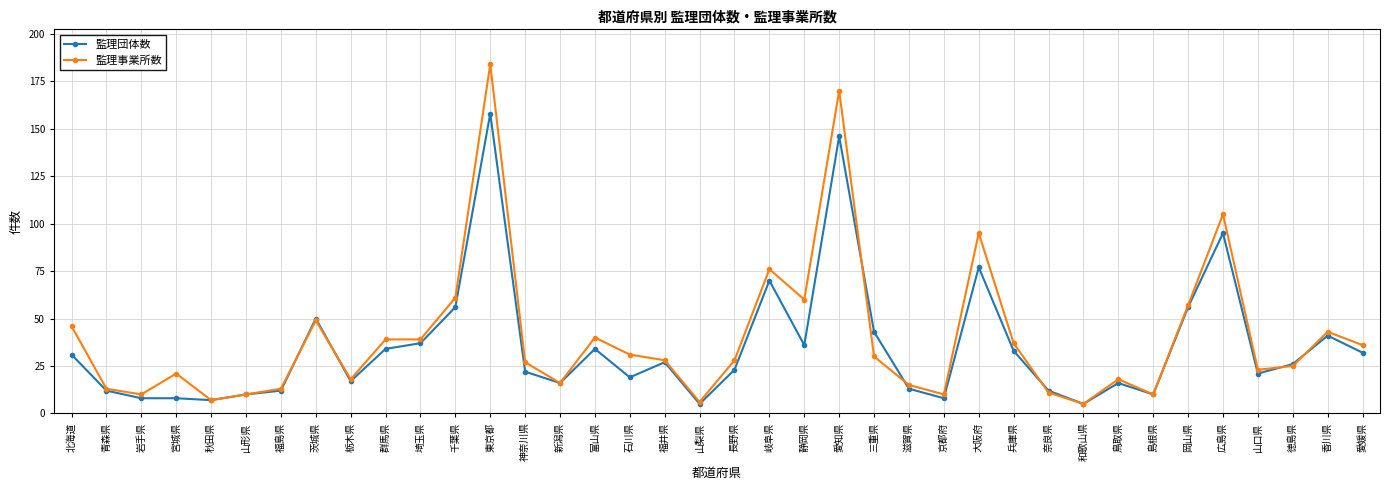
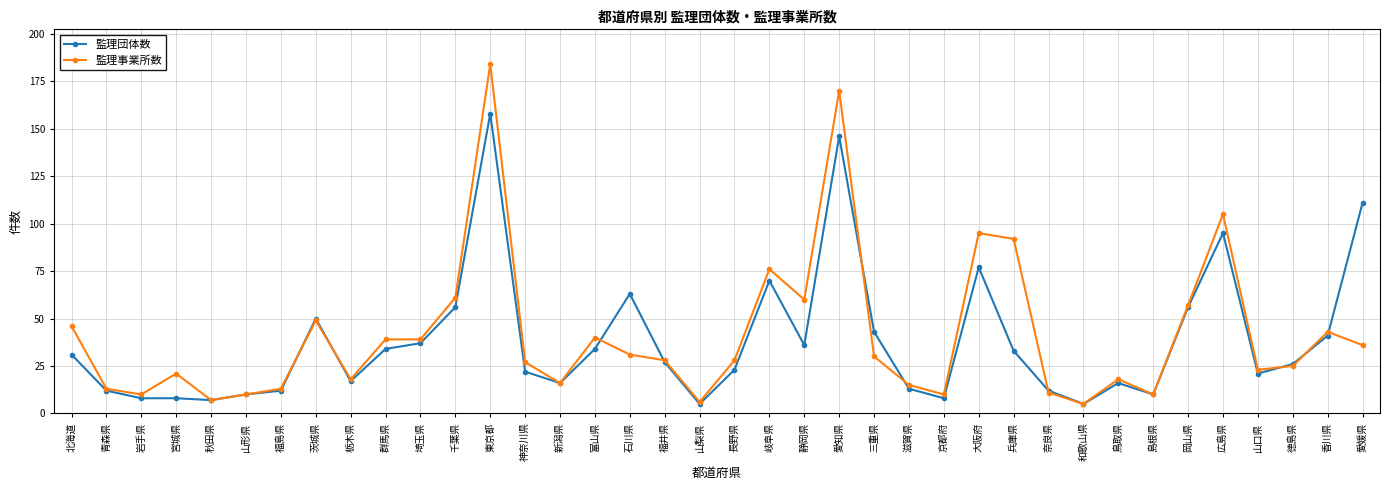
監理団体数, 石川県: 19 -> 63
監理事業所数, 兵庫県: 37 -> 92
監理団体数, 愛媛県: 32 -> 111
